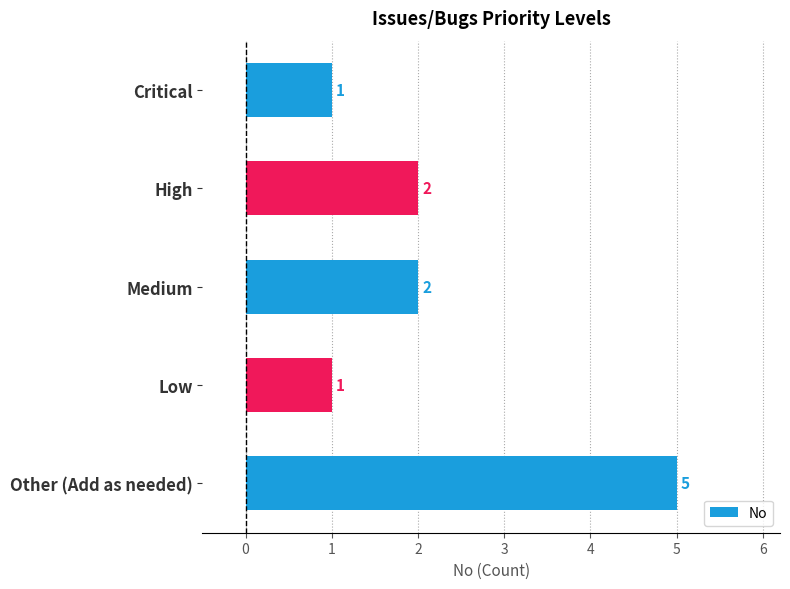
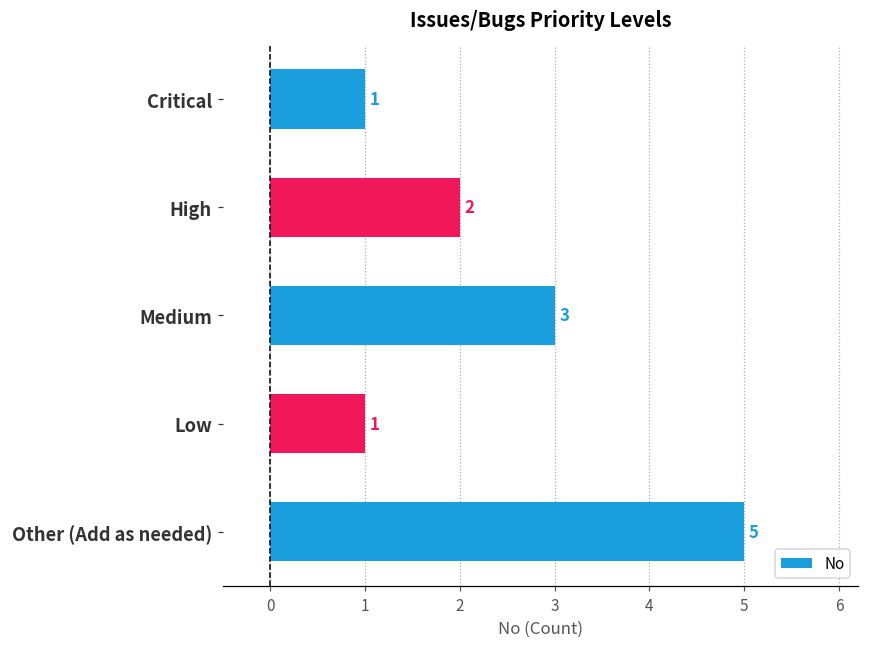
Medium: 2 -> 3
